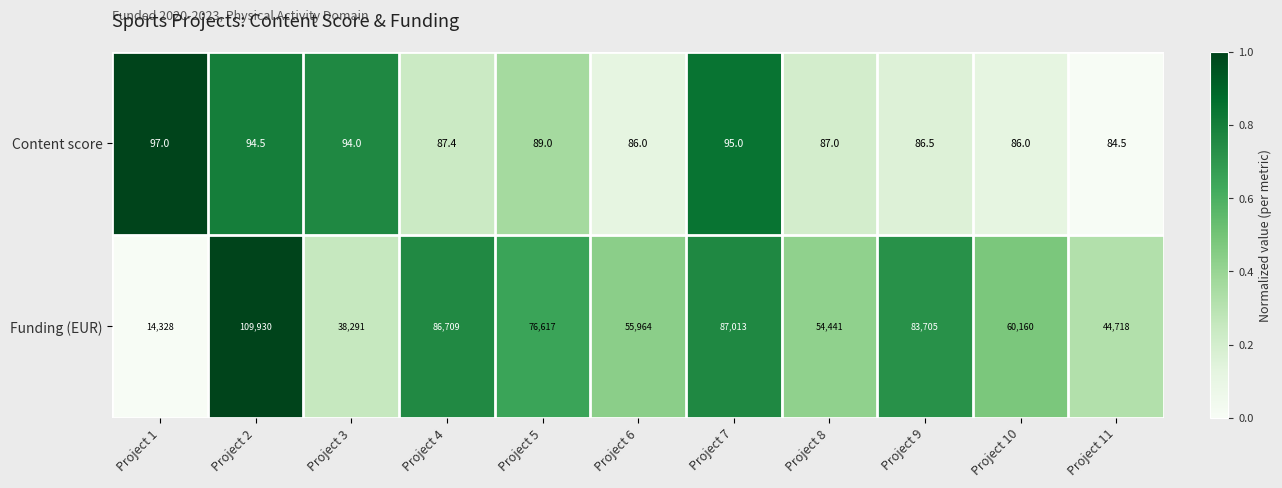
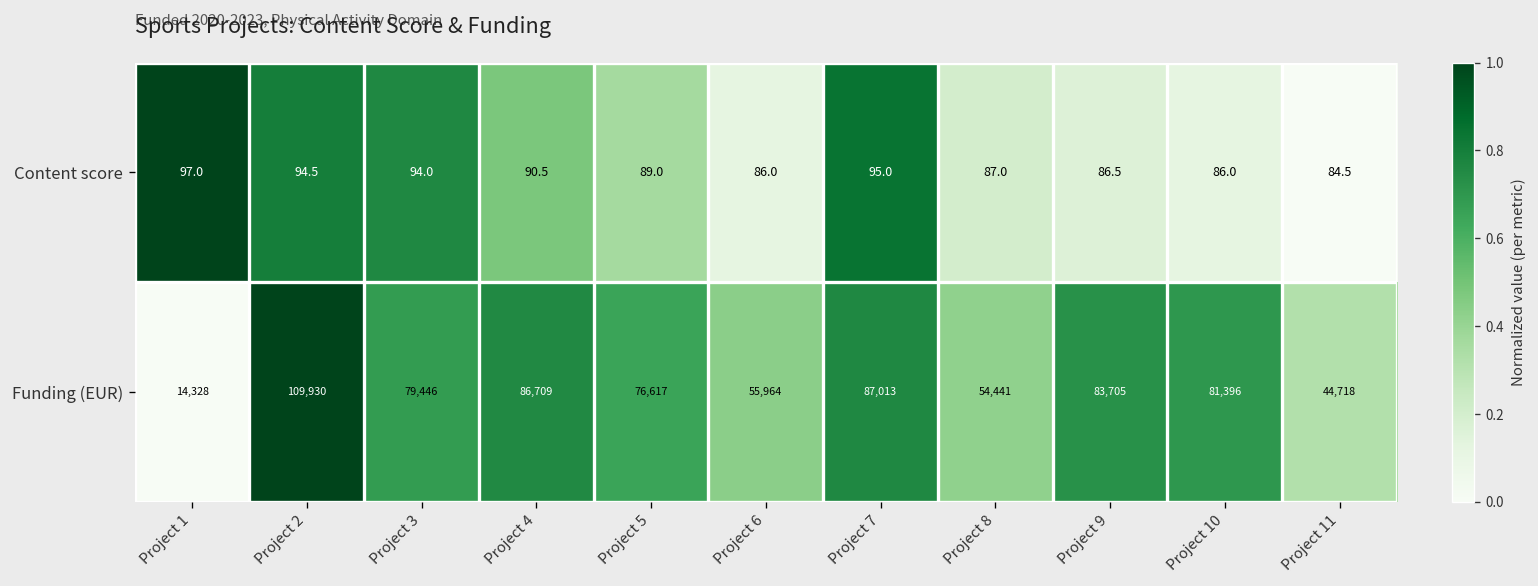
Content score, Project 4: 87.4 -> 90.5
Funding (EUR), Project 3: 38,291 -> 79,446
Funding (EUR), Project 10: 60,160 -> 81,396
